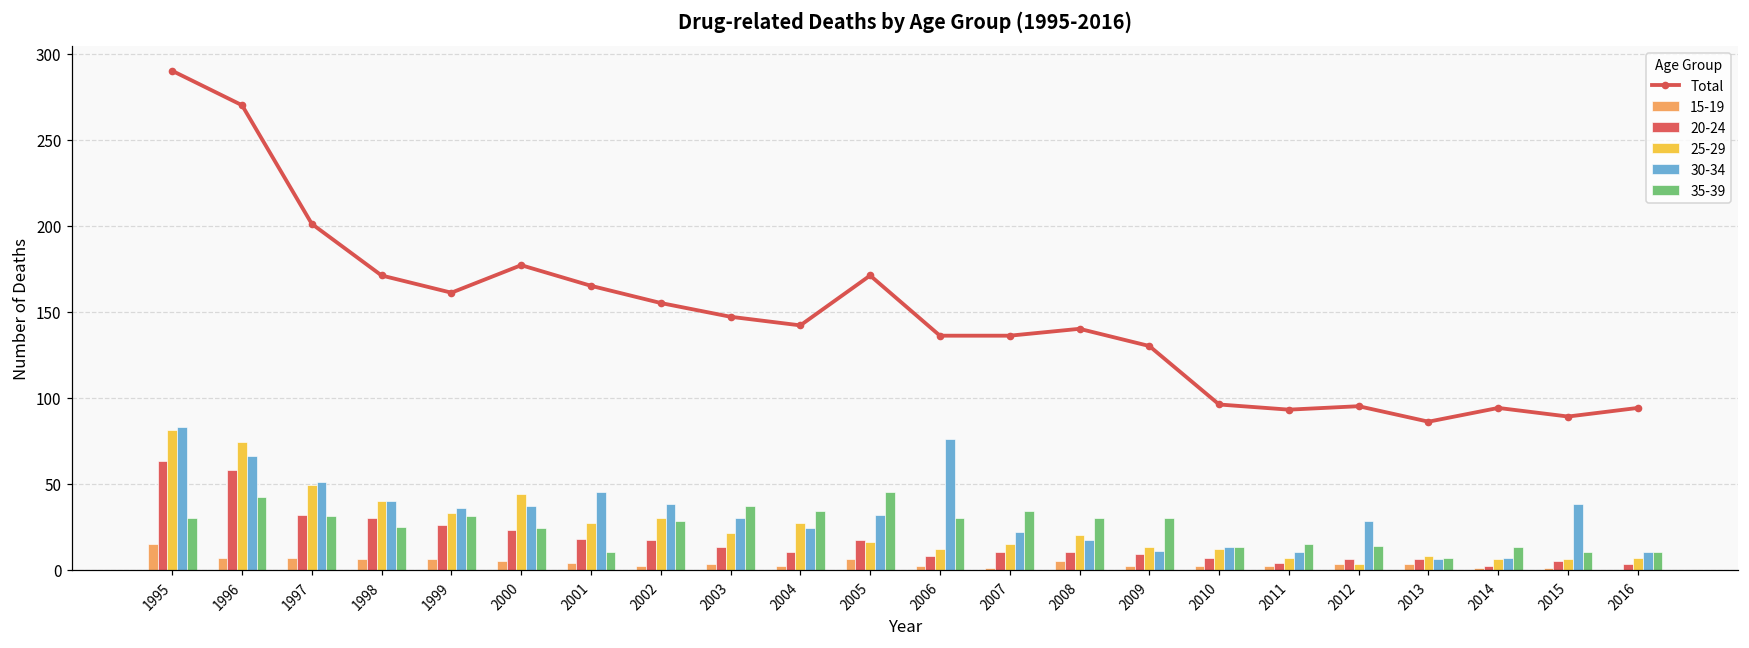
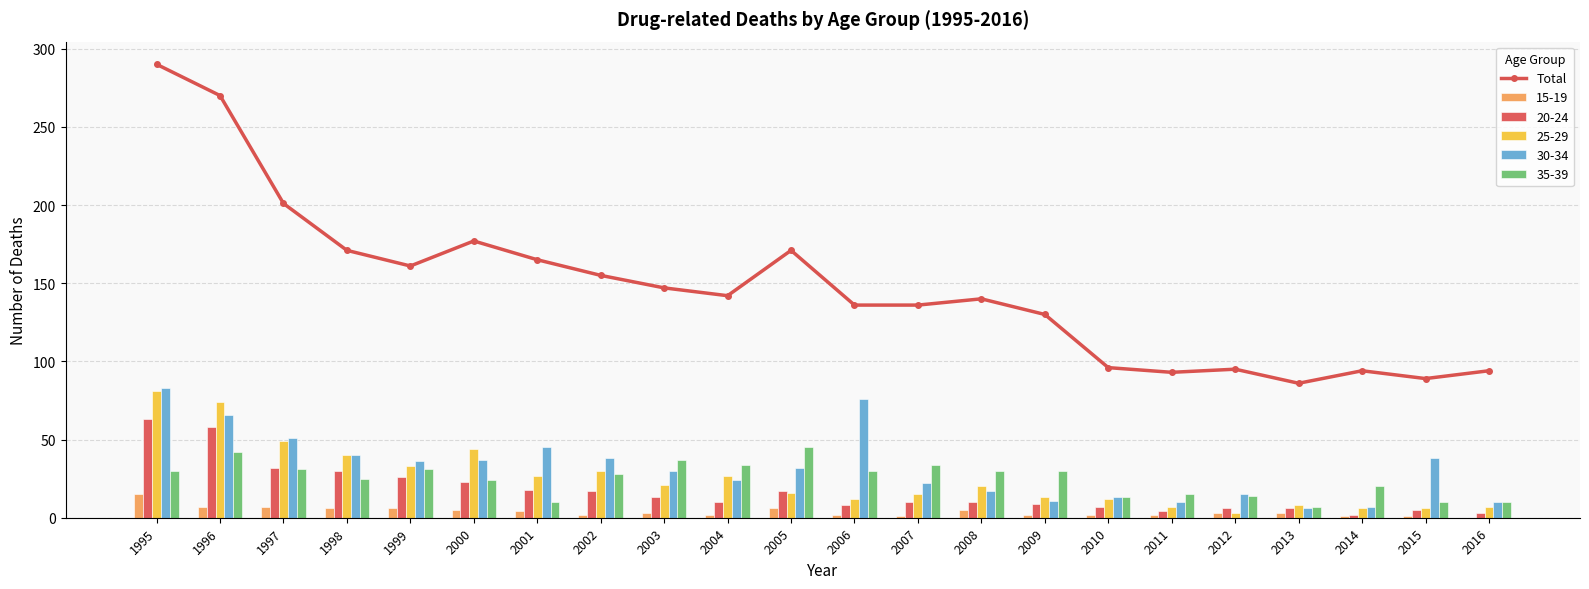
30-34, 2012: 28 -> 15
35-39, 2014: 13 -> 20
